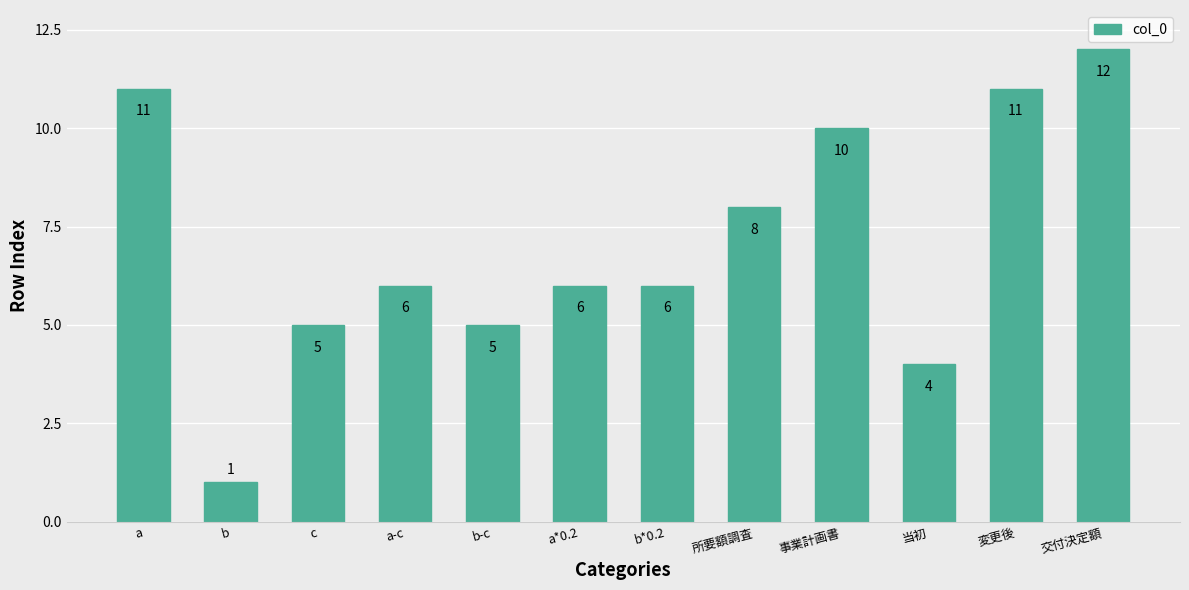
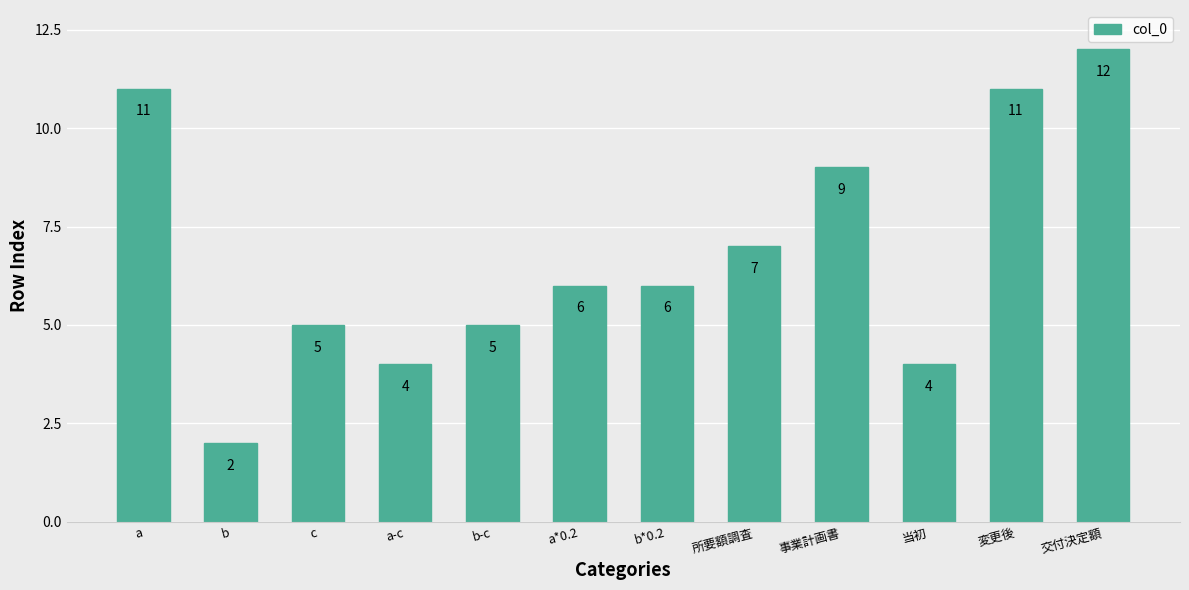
b: 1 -> 2
a-c: 6 -> 4
所要額調査: 8 -> 7
事業計画書: 10 -> 9
